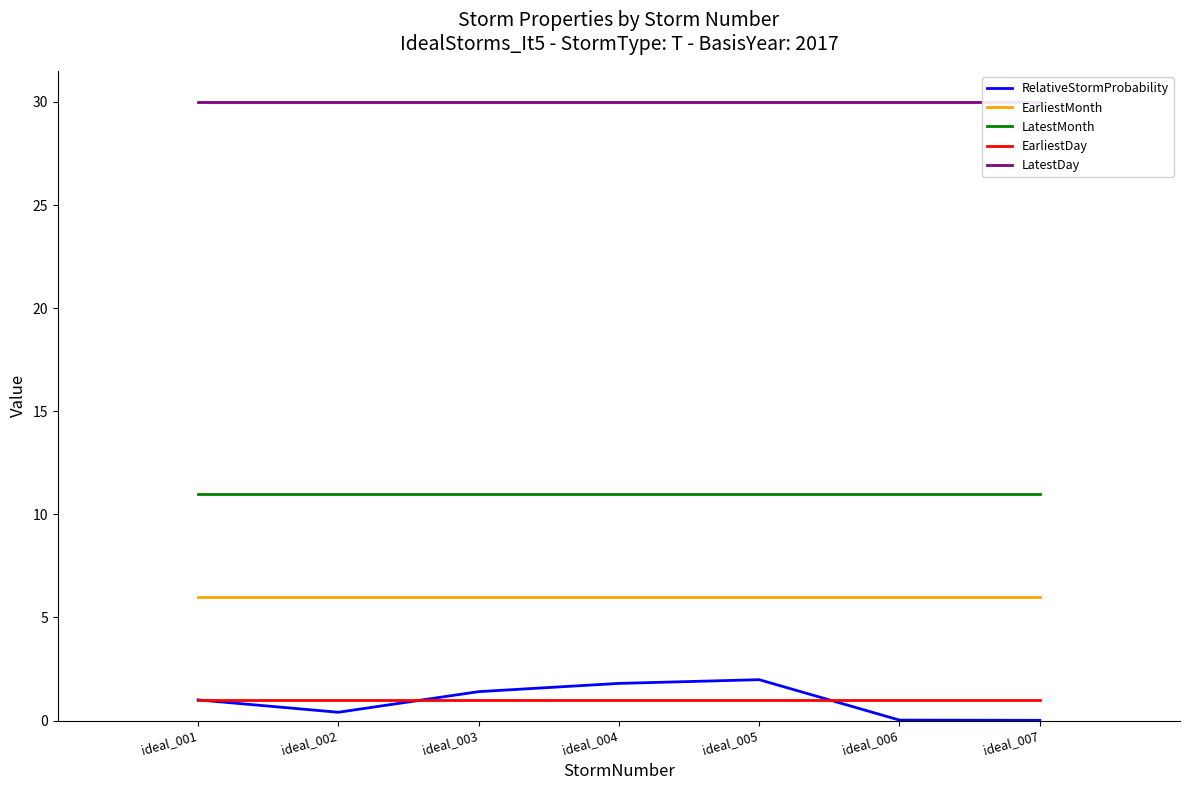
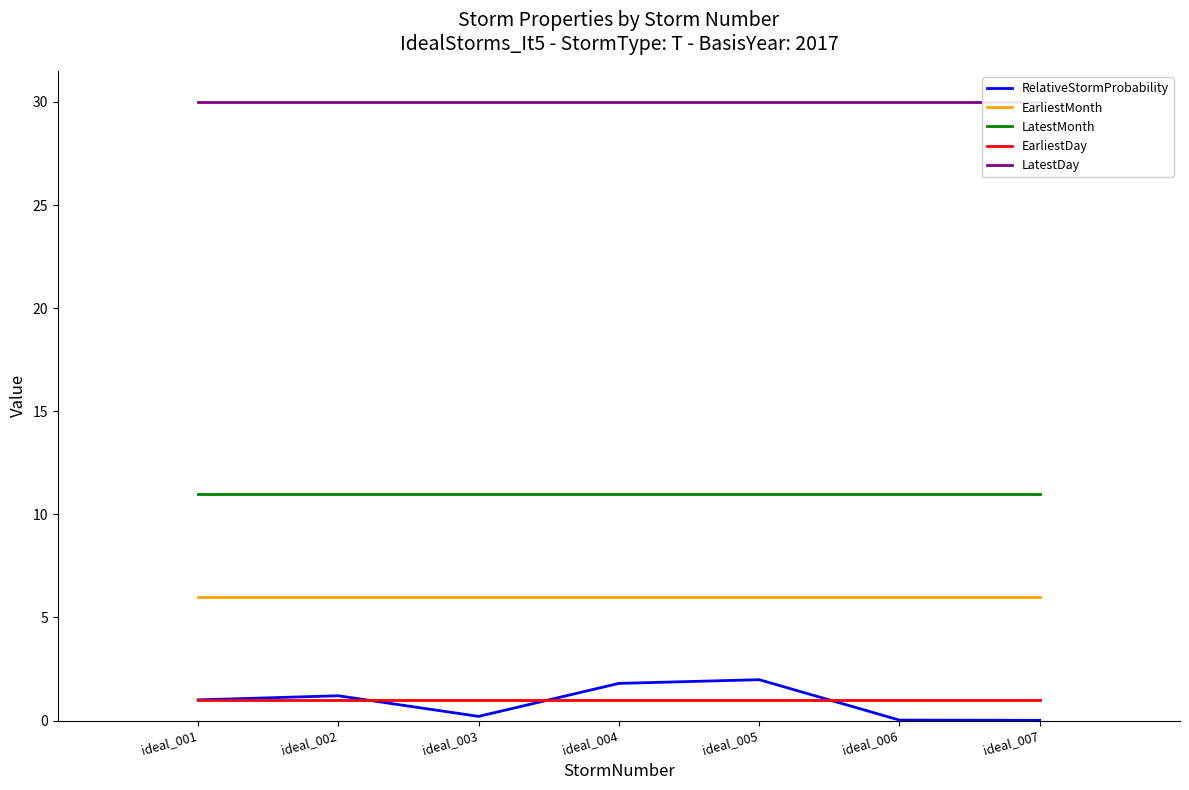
RelativeStormProbability, ideal_002: 0.4 -> 1.2
RelativeStormProbability, ideal_003: 1.4 -> 0.2
